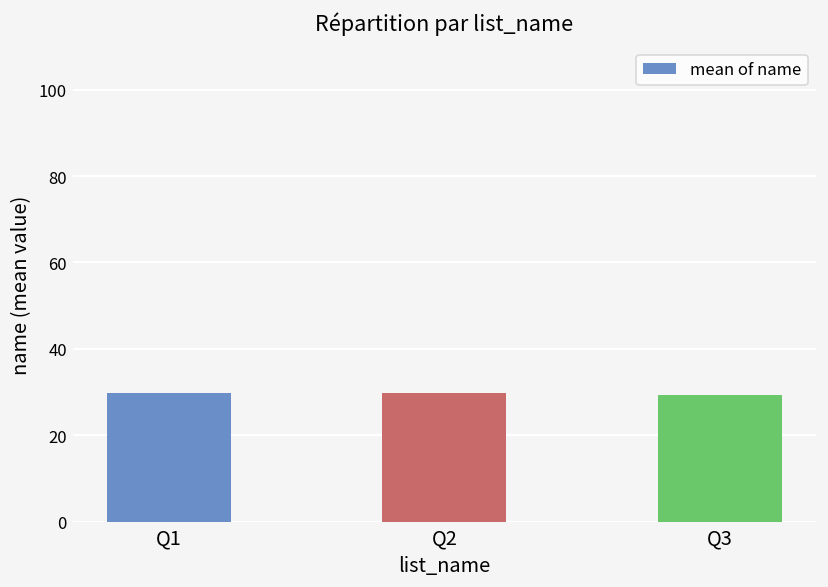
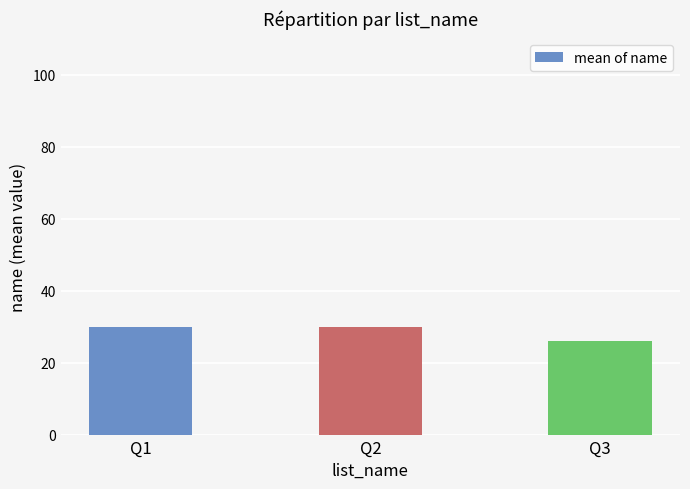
Q3: 29 -> 26
